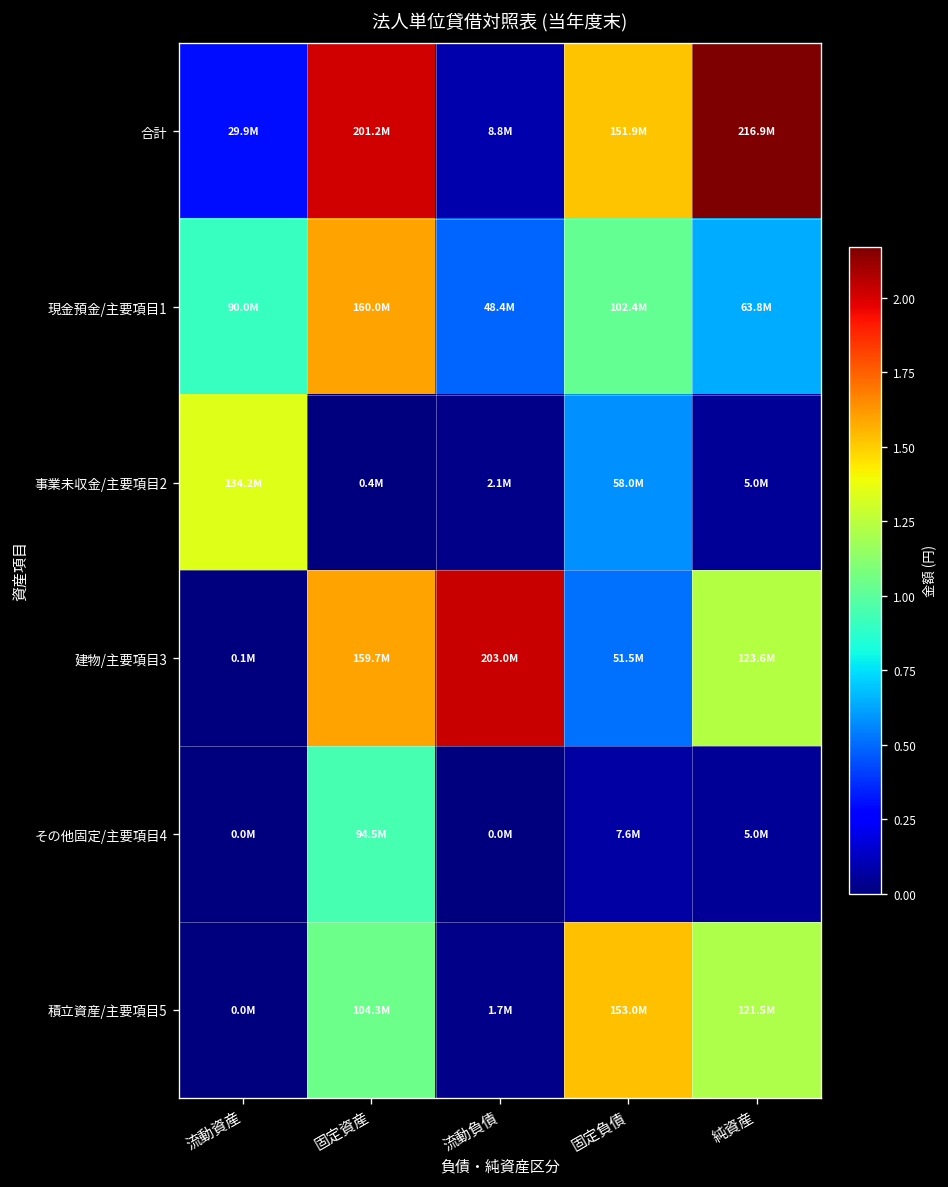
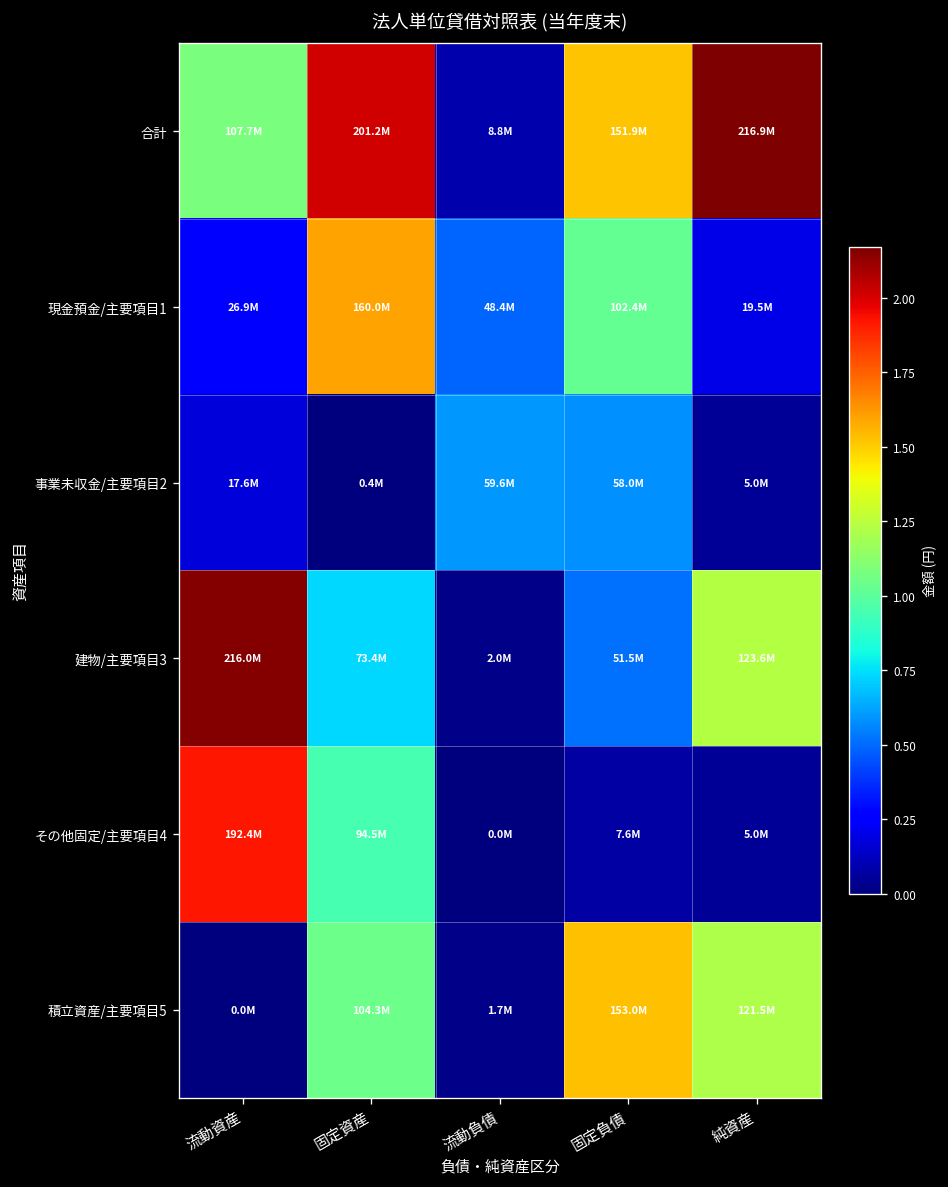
合計, 流動資産: 29.9M -> 107.7M
現金預金/主要項目1, 流動資産: 90.0M -> 26.9M
現金預金/主要項目1, 純資産: 63.8M -> 19.5M
事業未収金/主要項目2, 流動資産: 134.2M -> 17.6M
事業未収金/主要項目2, 流動負債: 2.1M -> 59.6M
建物/主要項目3, 流動資産: 0.1M -> 216.0M
建物/主要項目3, 固定資産: 159.7M -> 73.4M
建物/主要項目3, 流動負債: 203.0M -> 2.0M
その他固定/主要項目4, 流動資産: 0.0M -> 192.4M
